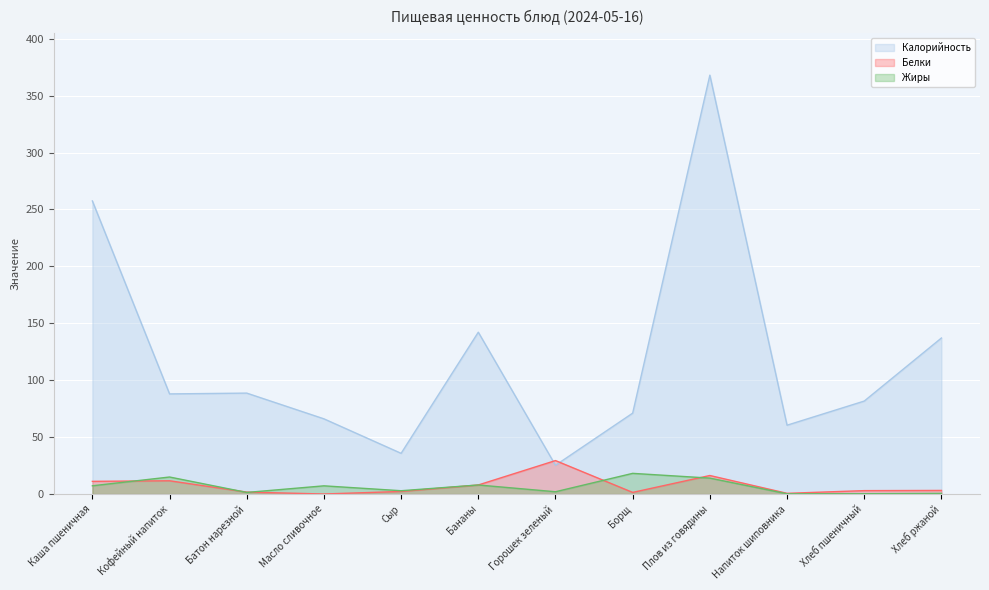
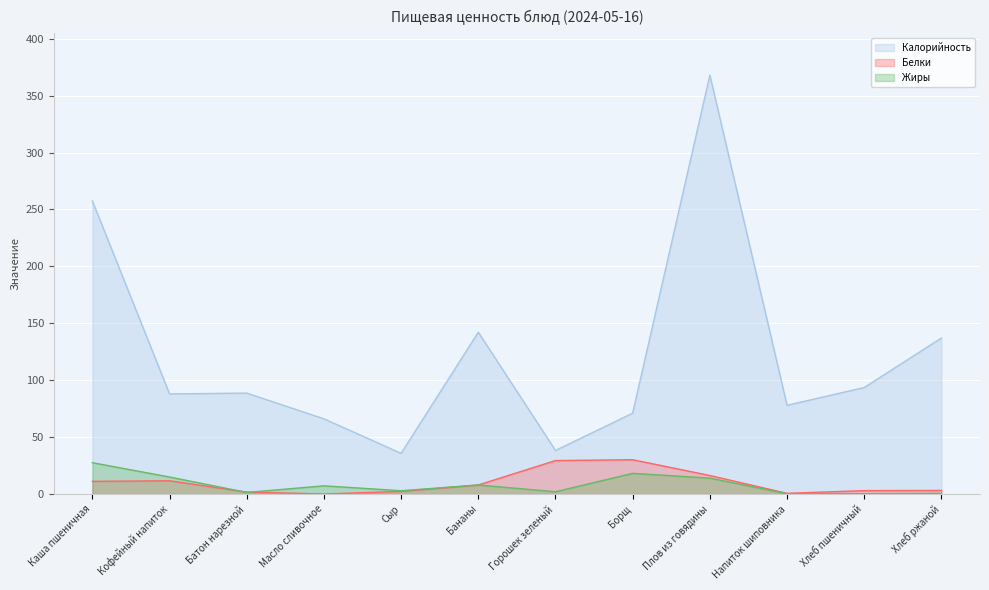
Жиры, Каша пшеничная: 7 -> 28
Калорийность, Горошек зеленый: 25 -> 38
Белки, Борщ: 1 -> 30
Калорийность, Напиток шиповника: 61 -> 78
Калорийность, Хлеб пшеничный: 82 -> 94
